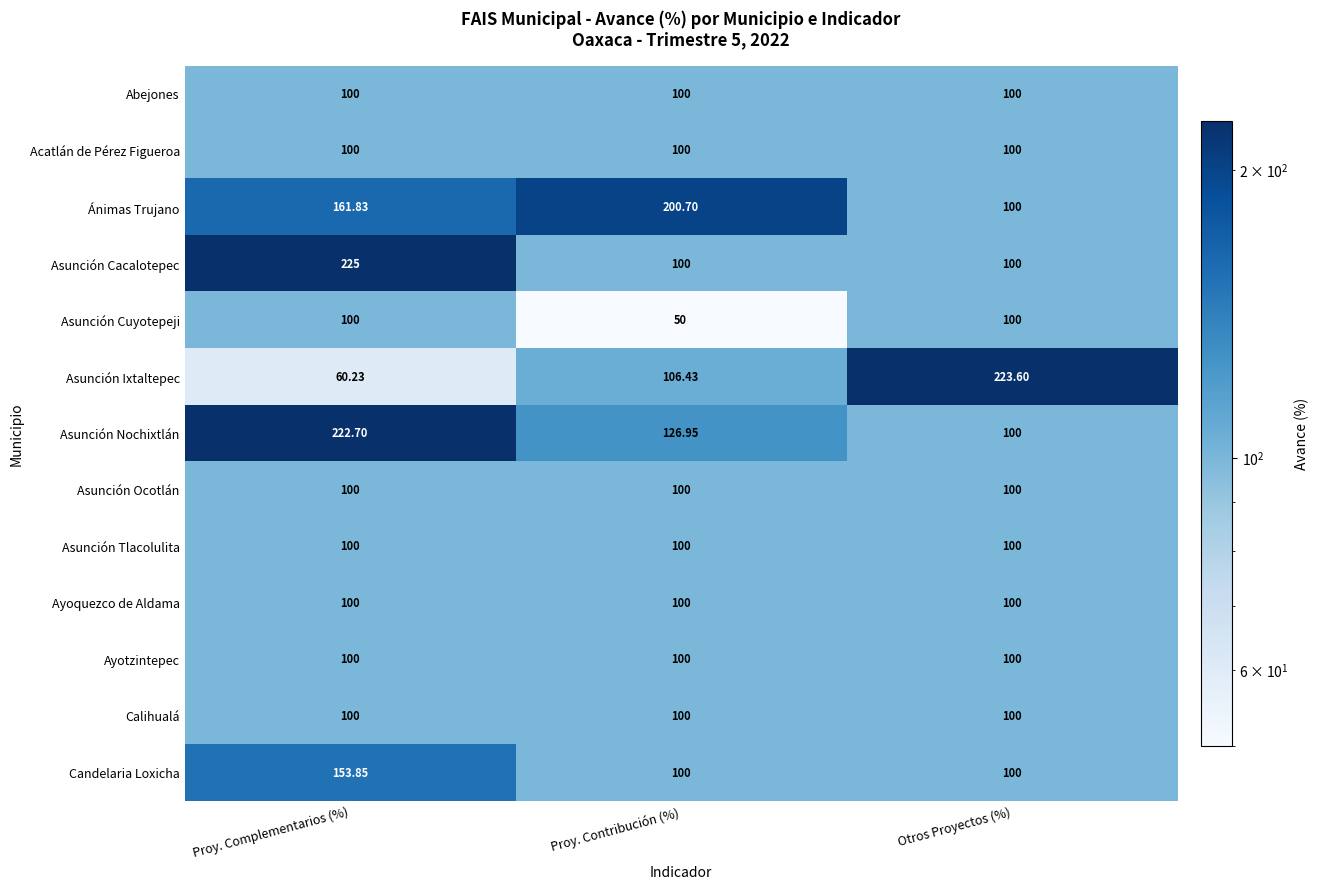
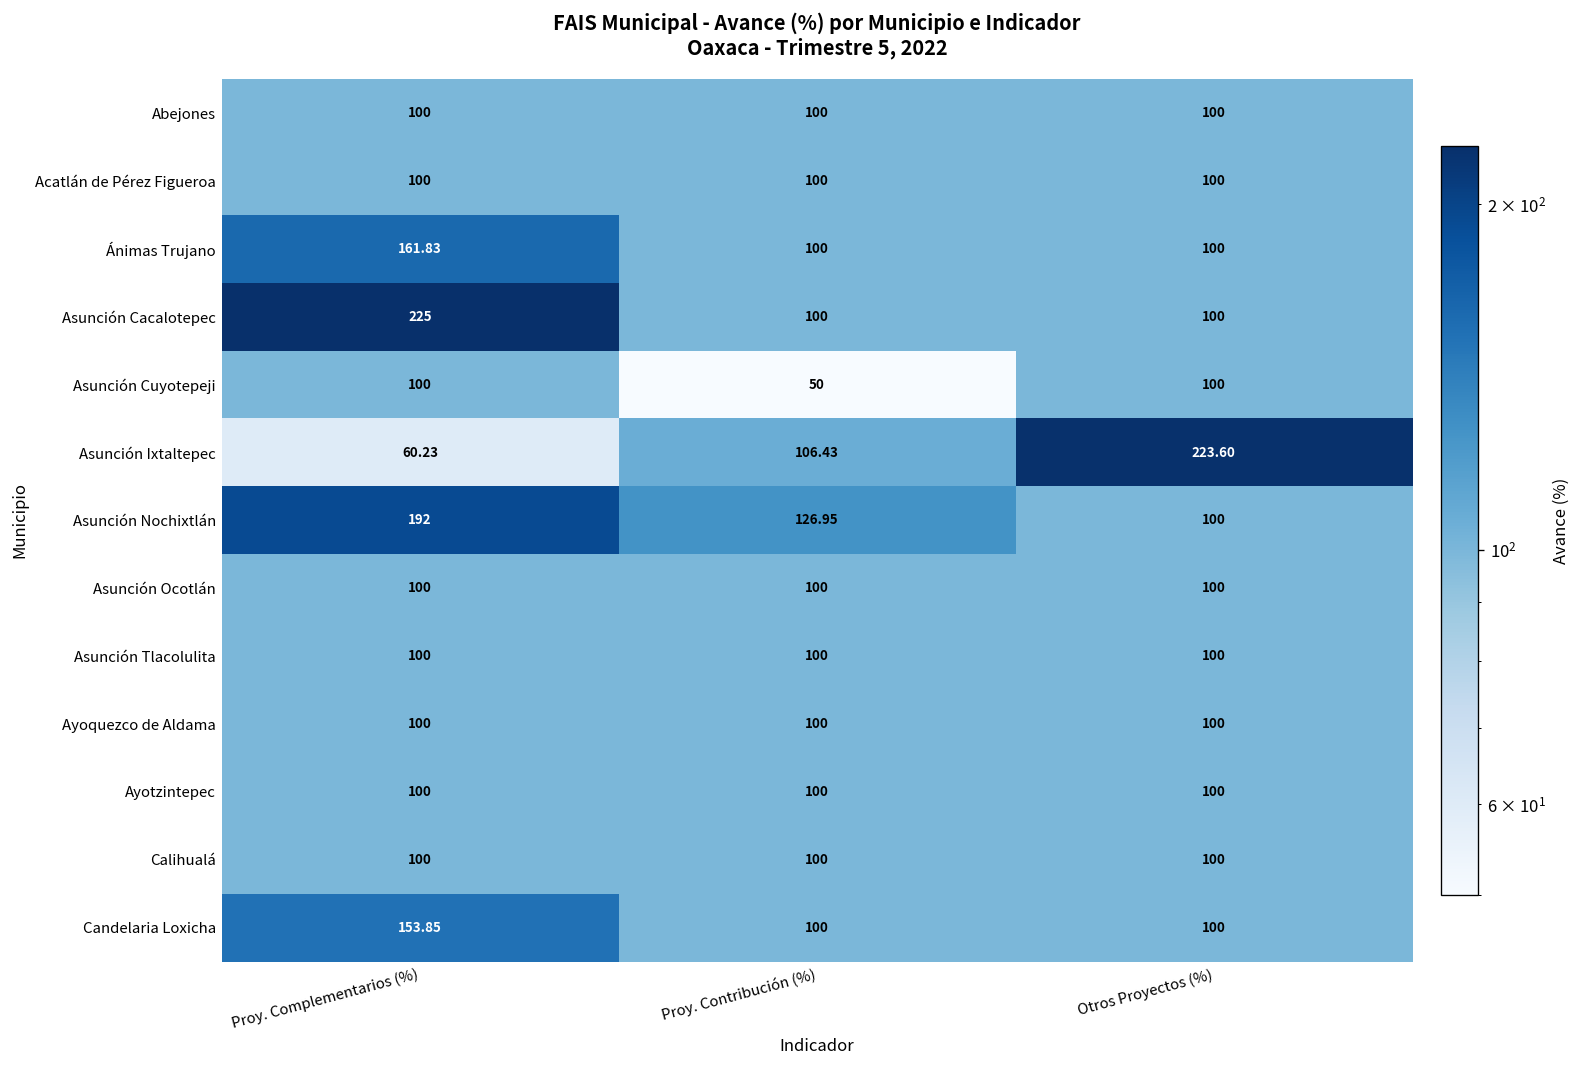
Ánimas Trujano, Proy. Contribución (%): 200.70 -> 100
Asunción Nochixtlán, Proy. Complementarios (%): 222.70 -> 192
